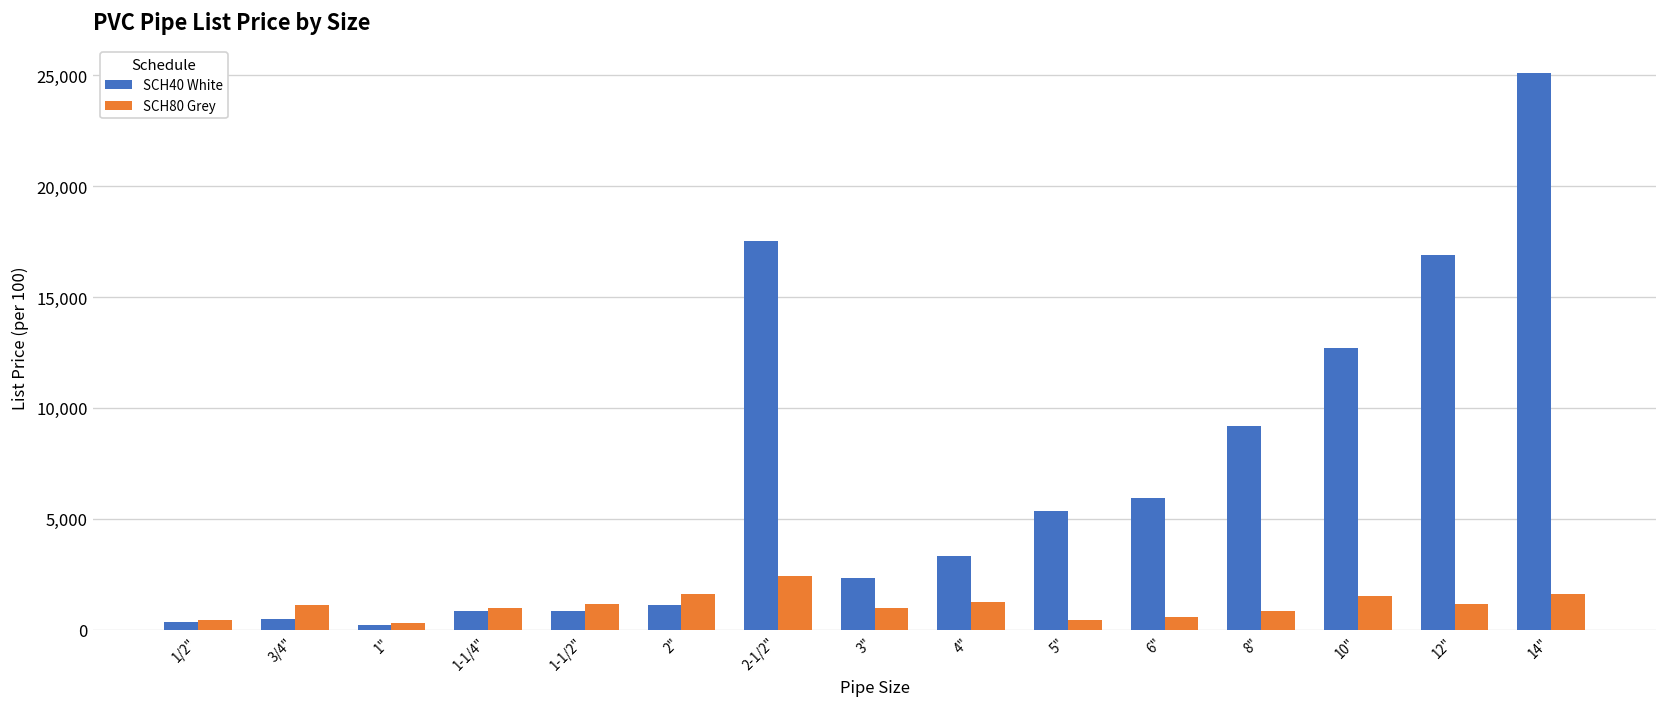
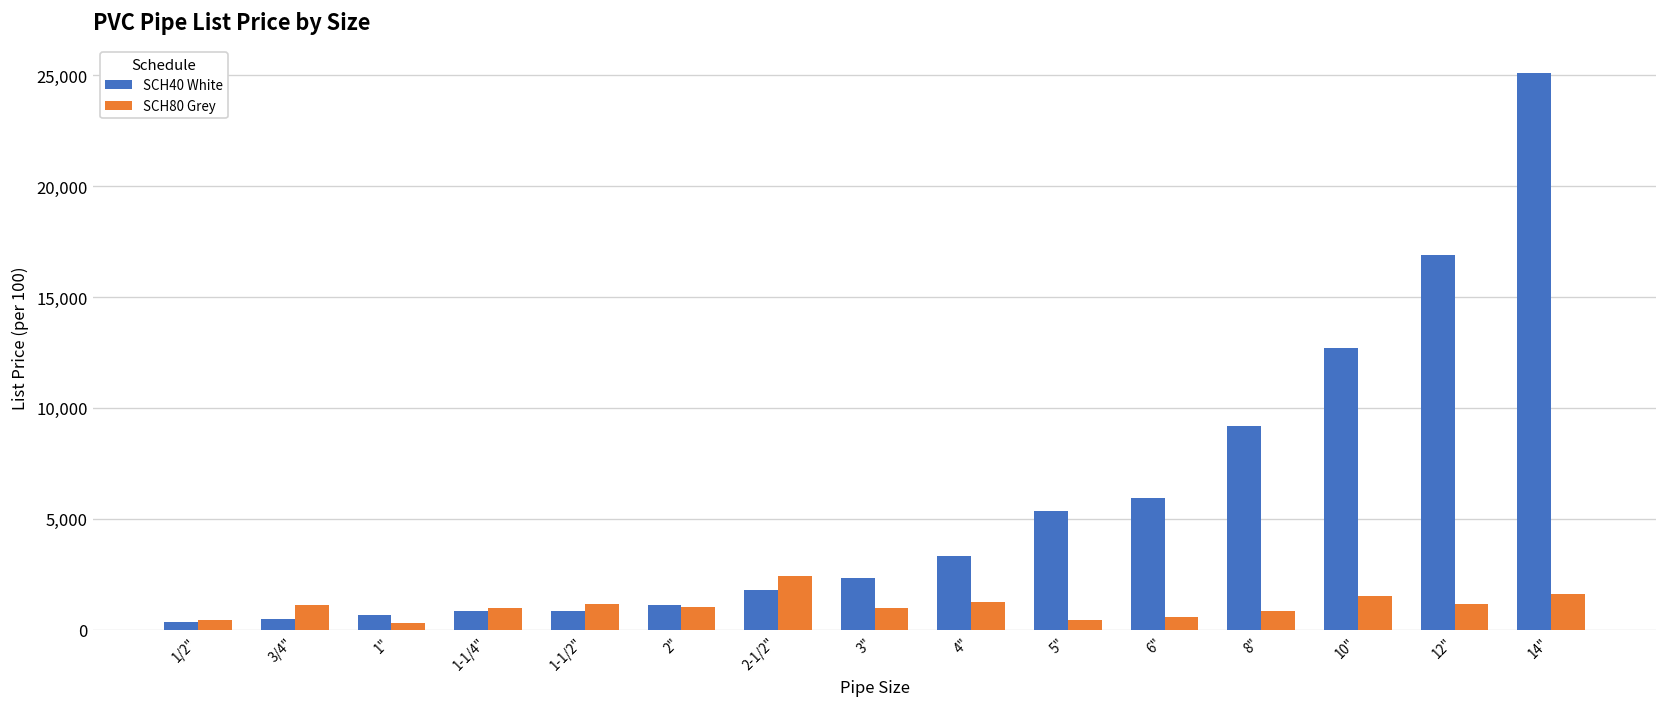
SCH40 White, 1": 200 -> 700
SCH80 Grey, 2": 1,600 -> 1,000
SCH40 White, 2-1/2": 17,500 -> 1,800
